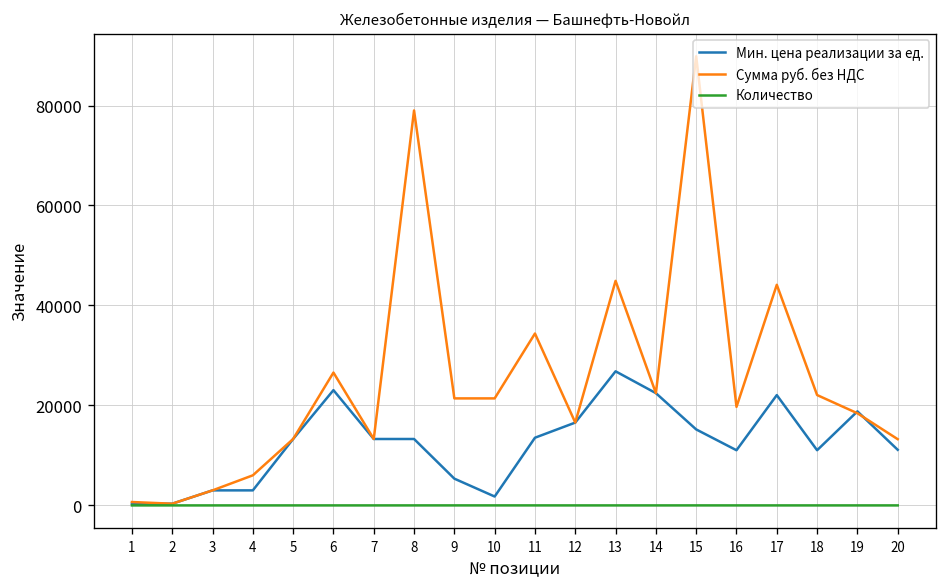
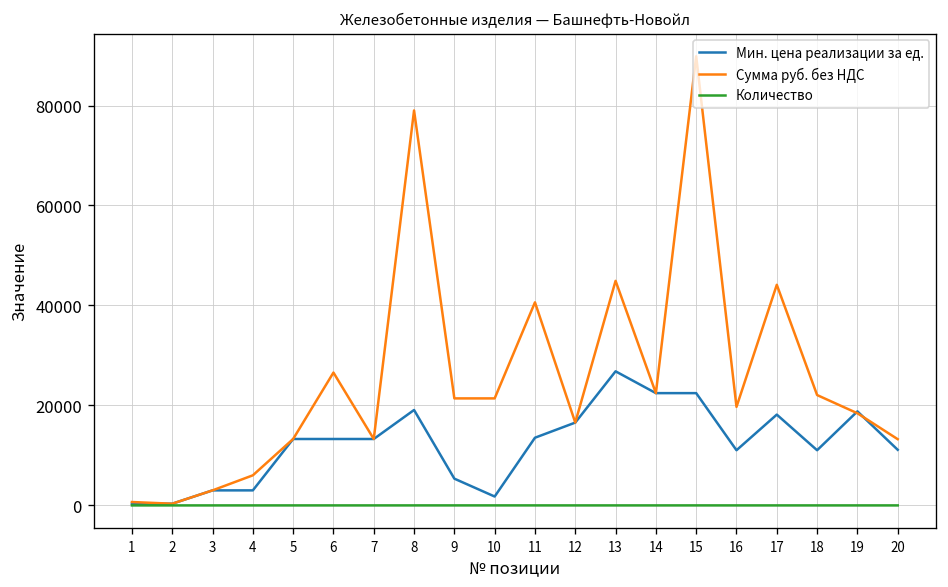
Мин. цена реализации за ед., 6: 23000 -> 13000
Мин. цена реализации за ед., 8: 13000 -> 19000
Сумма руб. без НДС, 11: 34000 -> 41000
Мин. цена реализации за ед., 15: 15000 -> 22000
Мин. цена реализации за ед., 17: 22000 -> 18000
